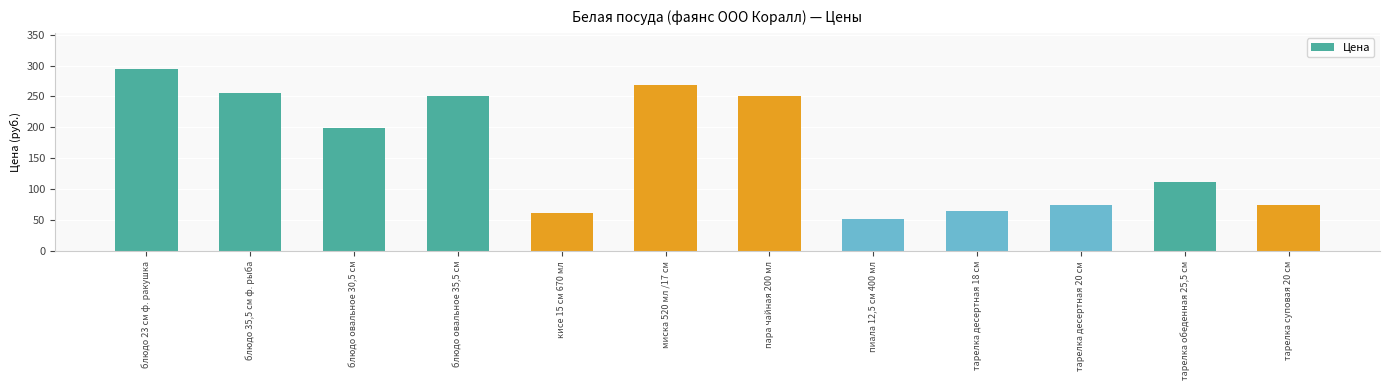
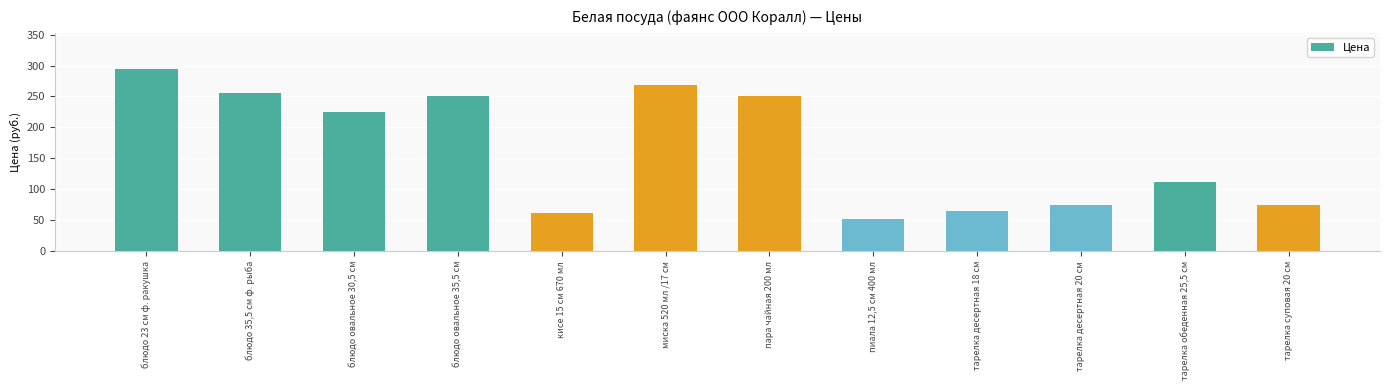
блюдо овальное 30,5 см: 200 -> 230
